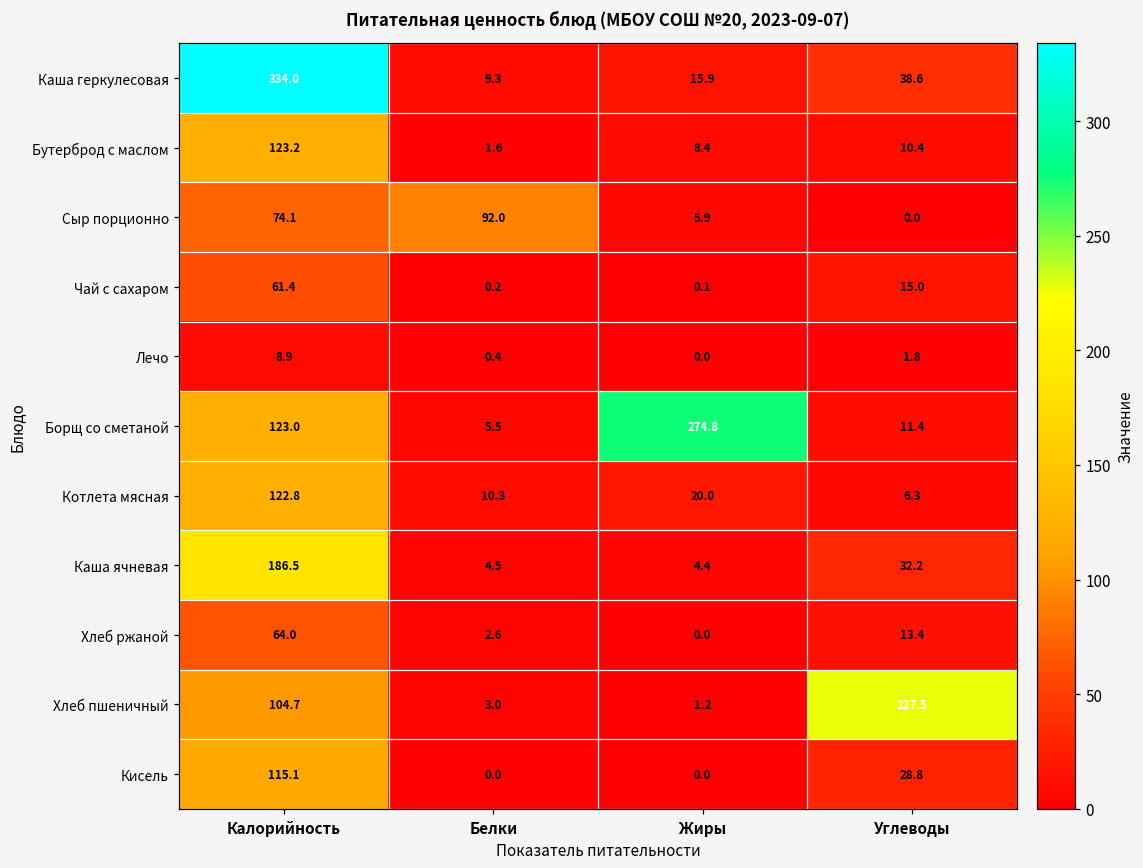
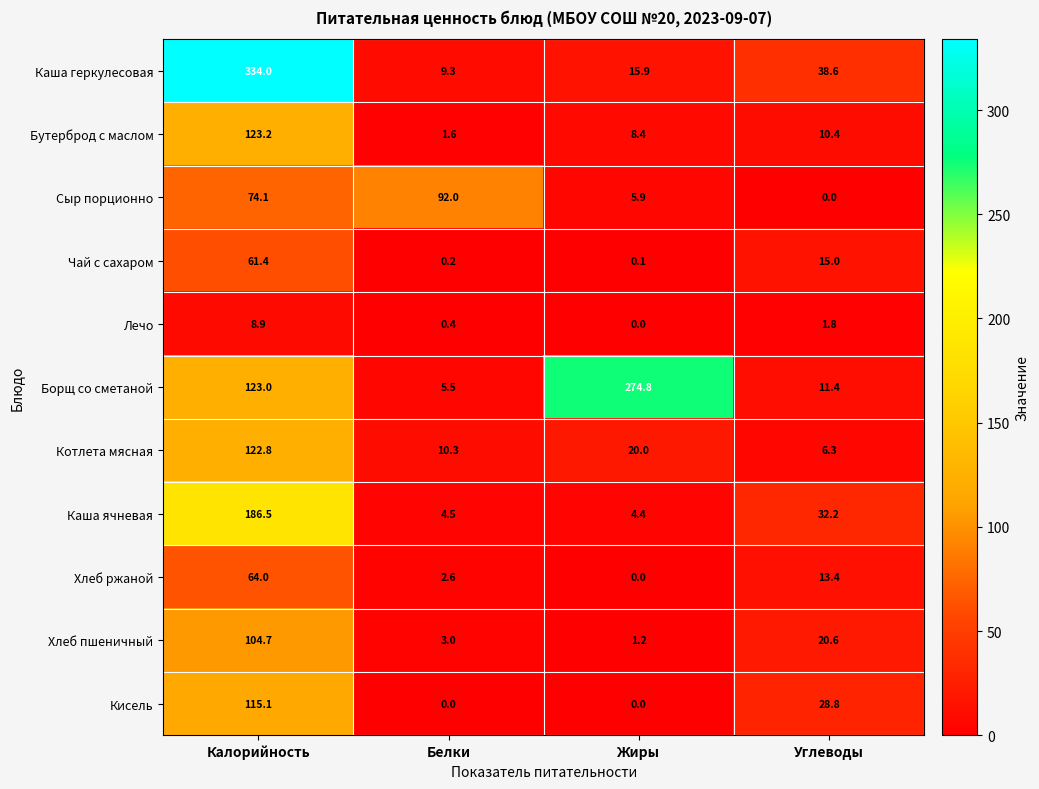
Хлеб пшеничный, Углеводы: 227.5 -> 20.6
